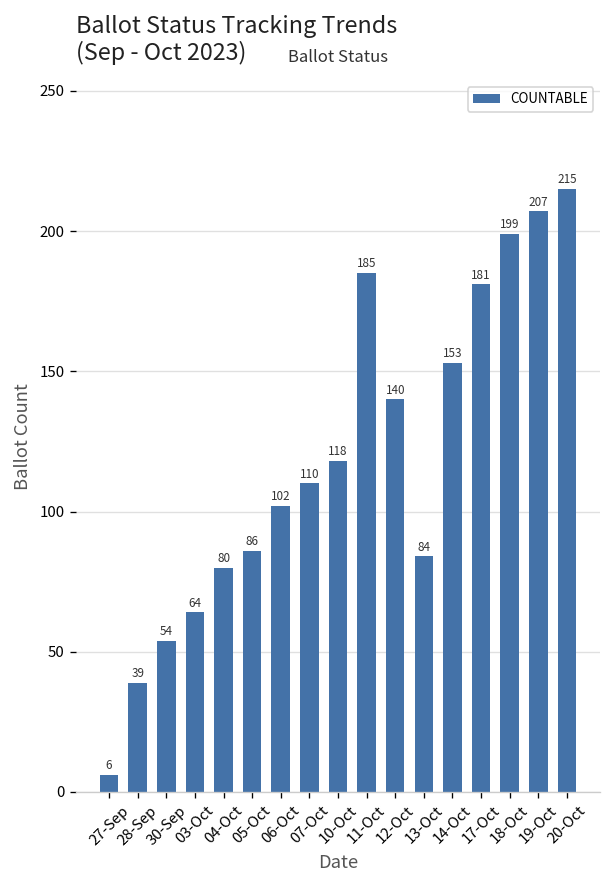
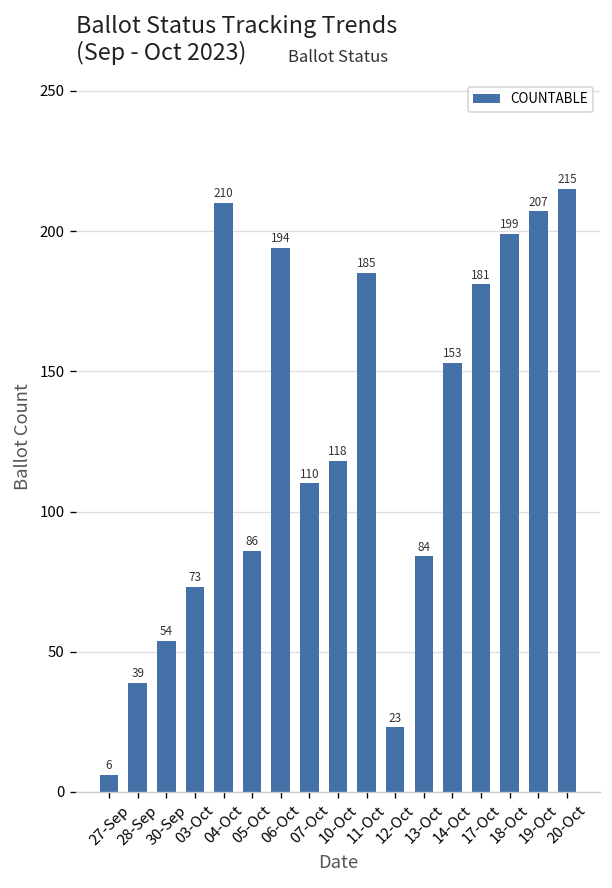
03-Oct: 64 -> 73
04-Oct: 80 -> 210
06-Oct: 102 -> 194
12-Oct: 140 -> 23
